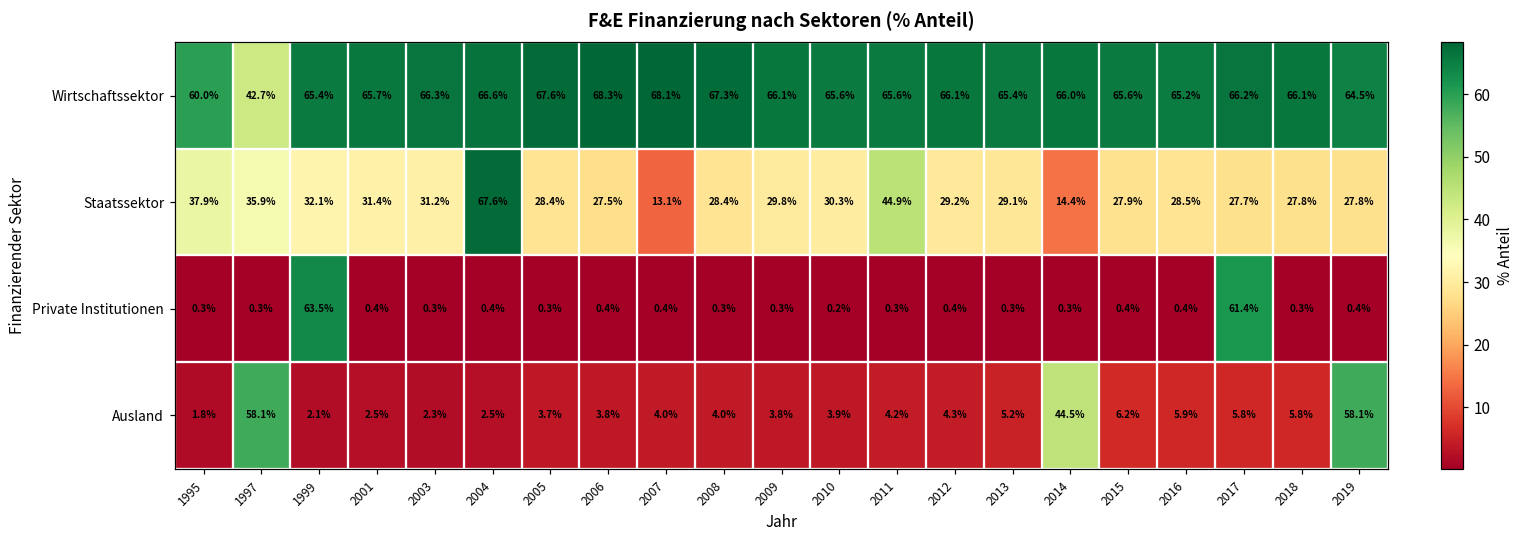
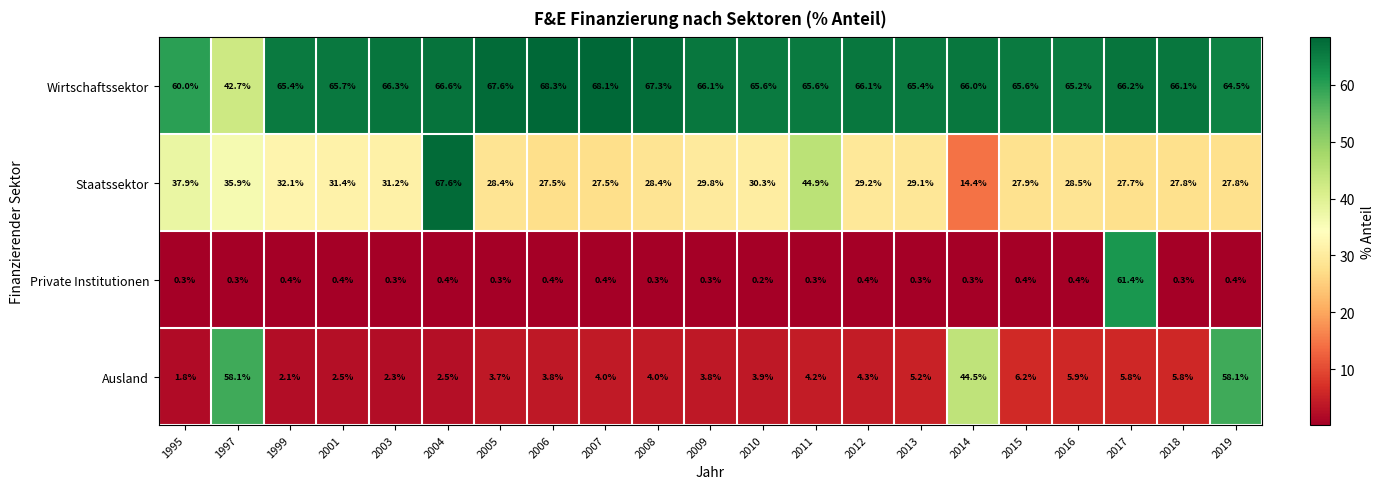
Staatssektor, 2007: 13.1% -> 27.5%
Private Institutionen, 1999: 63.5% -> 0.4%
